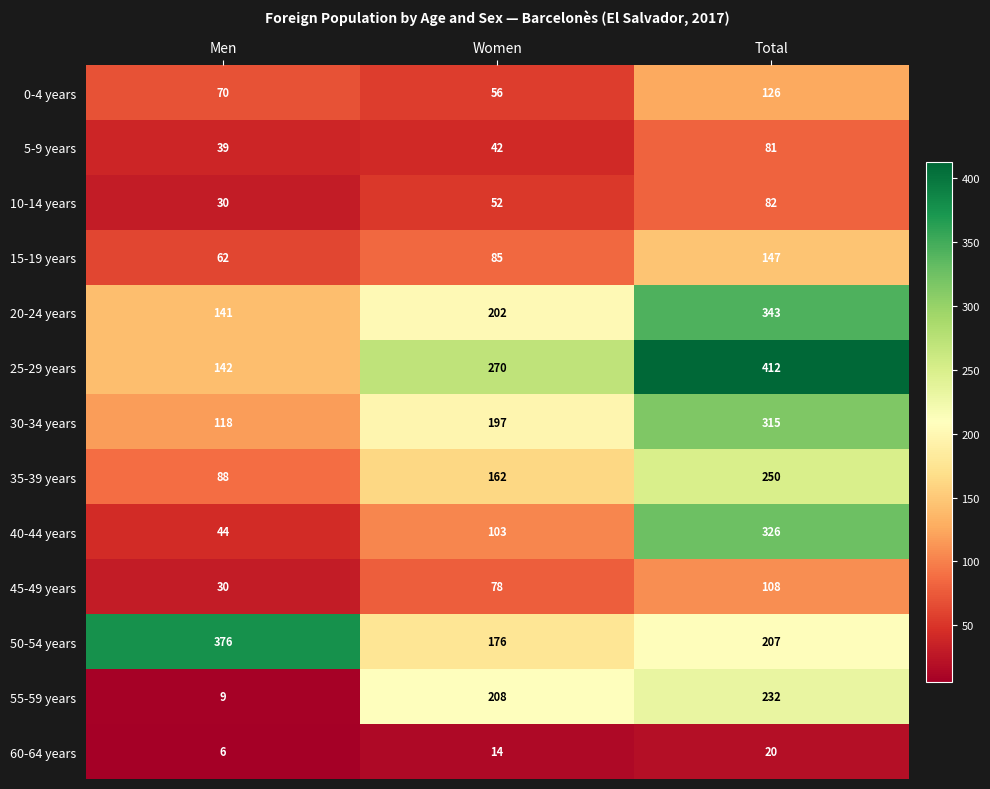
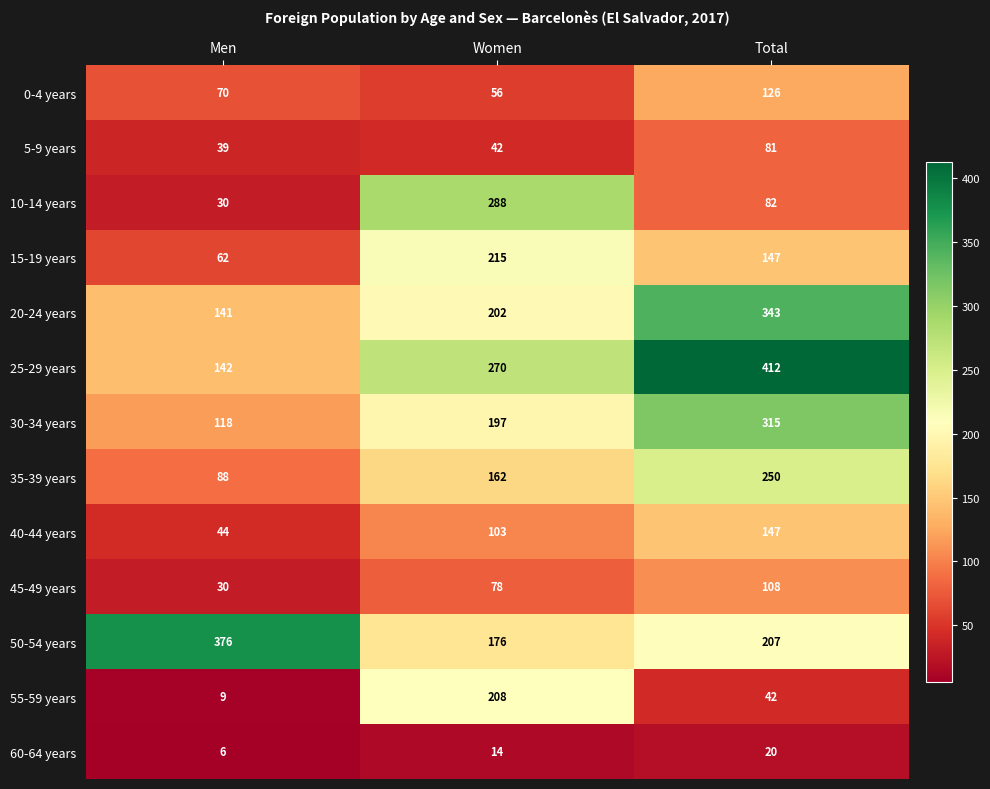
10-14 years, Women: 52 -> 288
15-19 years, Women: 85 -> 215
40-44 years, Total: 326 -> 147
55-59 years, Total: 232 -> 42
